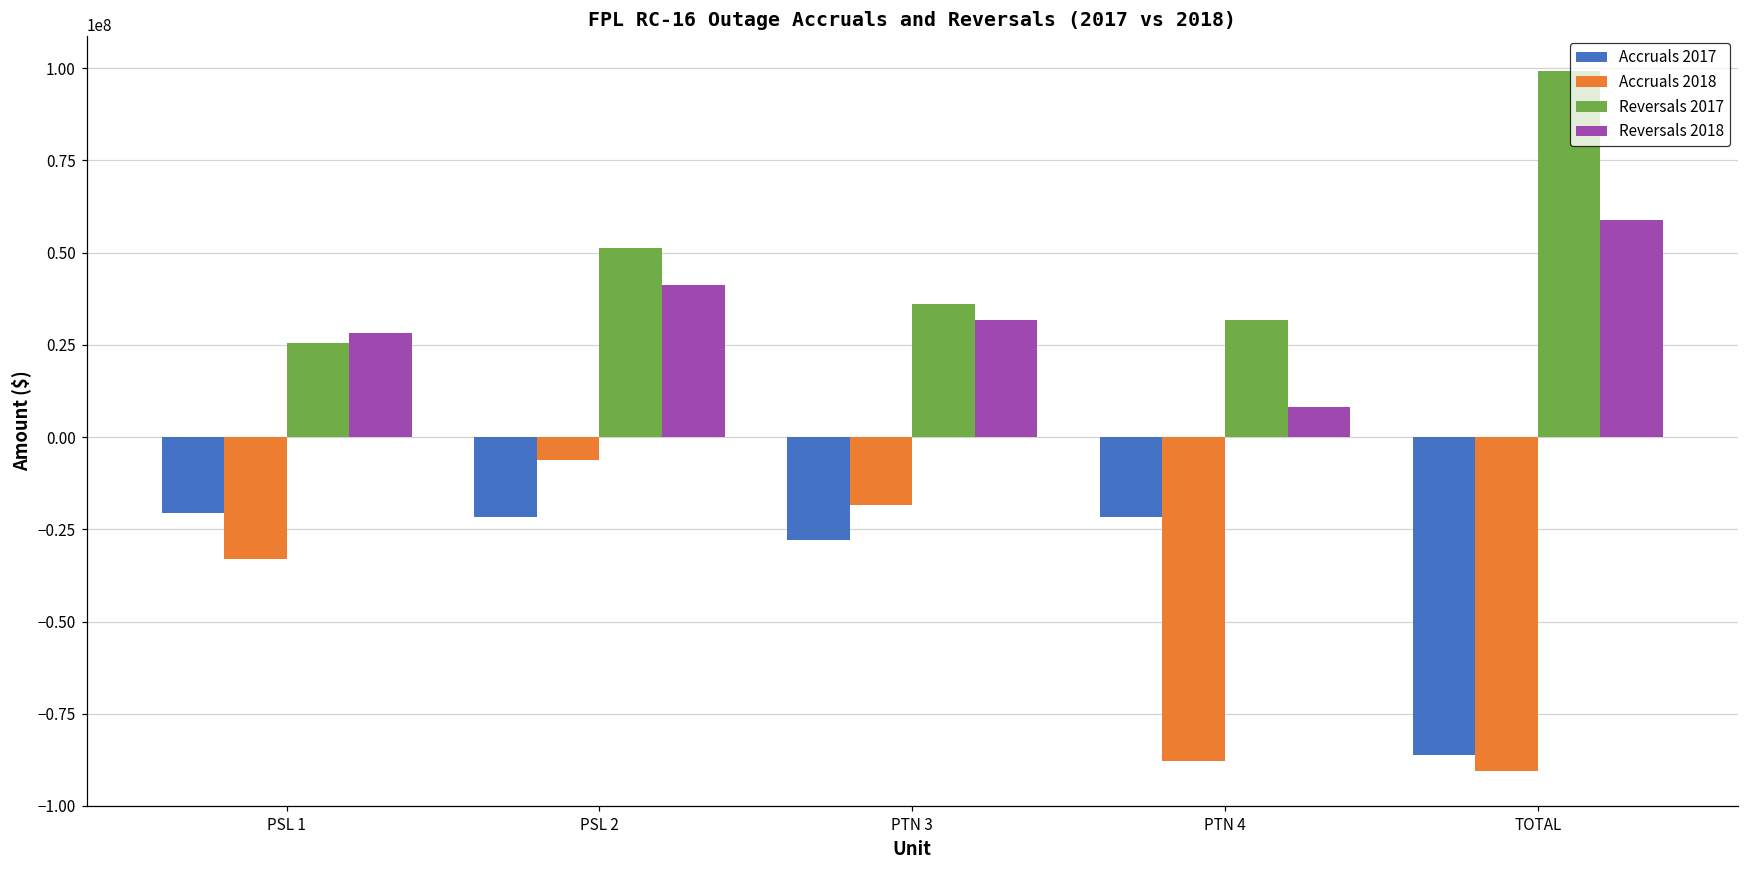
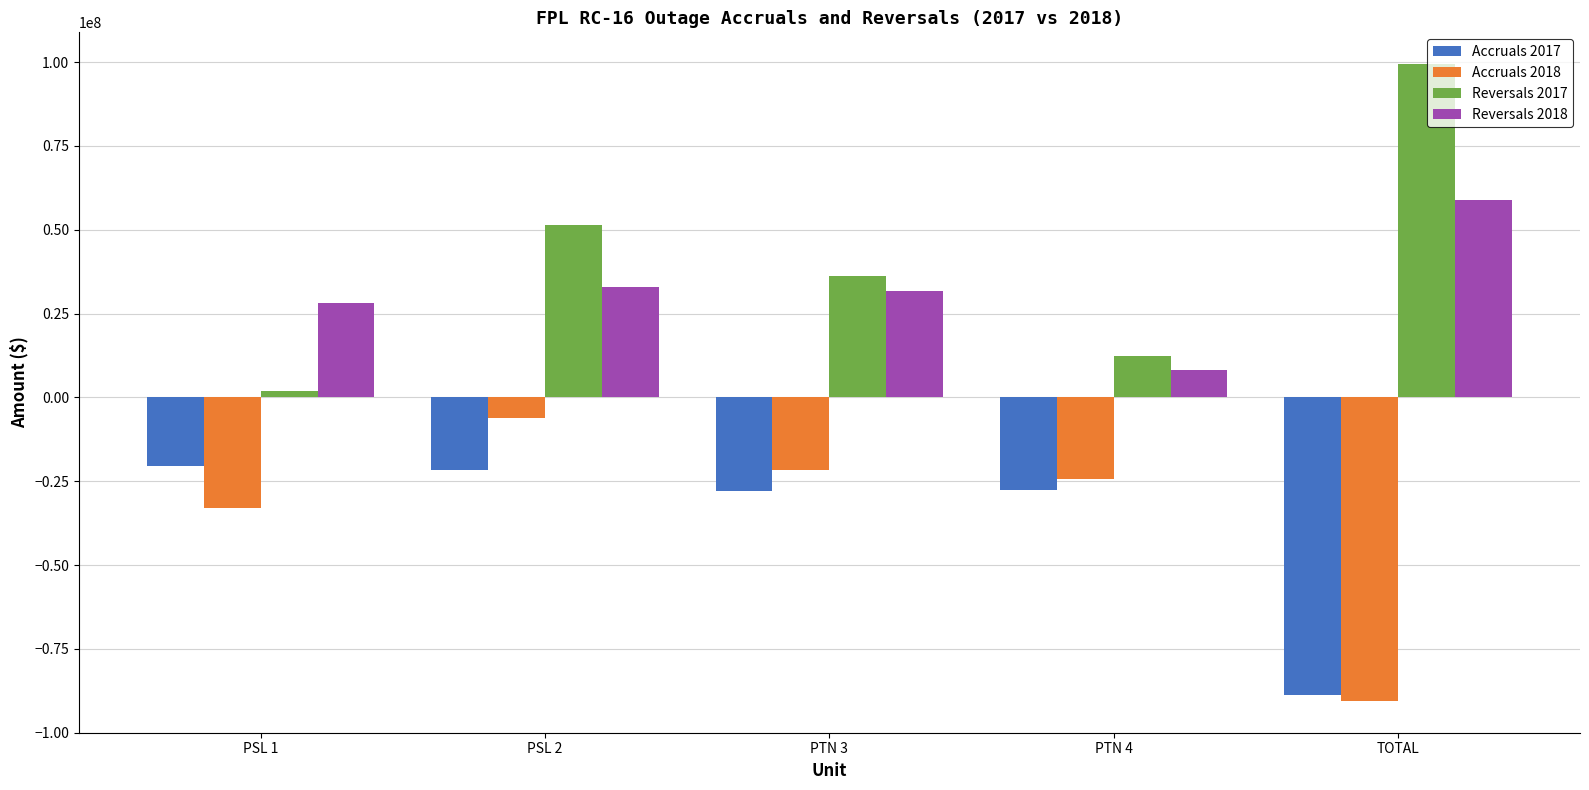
Reversals 2017, PSL 1: 26000000 -> 2000000
Reversals 2018, PSL 2: 41000000 -> 33000000
Accruals 2018, PTN 3: -18000000 -> -22000000
Accruals 2017, PTN 4: -22000000 -> -28000000
Accruals 2018, PTN 4: -88000000 -> -24000000
Reversals 2017, PTN 4: 32000000 -> 12000000
Accruals 2017, TOTAL: -86000000 -> -89000000
